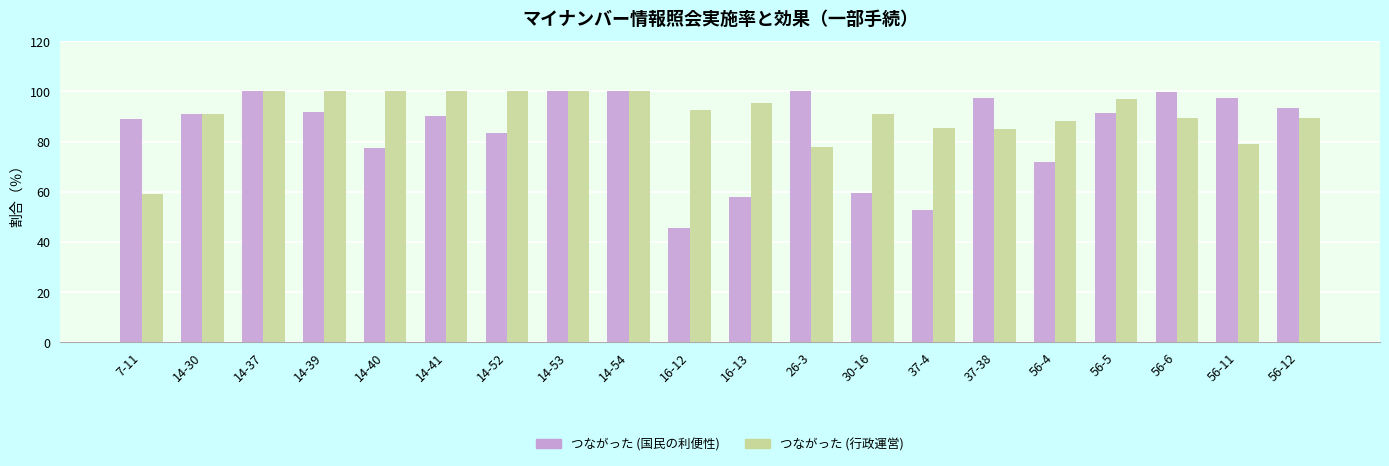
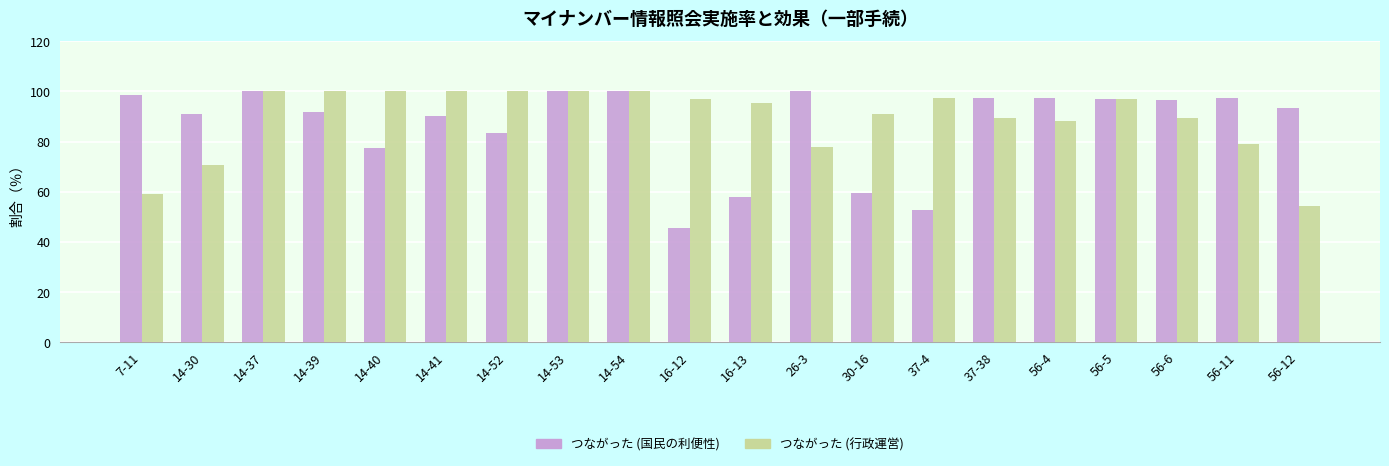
つながった (国民の利便性), 7-11: 89 -> 99
つながった (行政運営), 14-30: 91 -> 71
つながった (行政運営), 16-12: 93 -> 97
つながった (行政運営), 37-4: 86 -> 97
つながった (行政運営), 37-38: 85 -> 90
つながった (国民の利便性), 56-4: 72 -> 97
つながった (国民の利便性), 56-5: 91 -> 97
つながった (国民の利便性), 56-6: 100 -> 96
つながった (行政運営), 56-12: 90 -> 54
